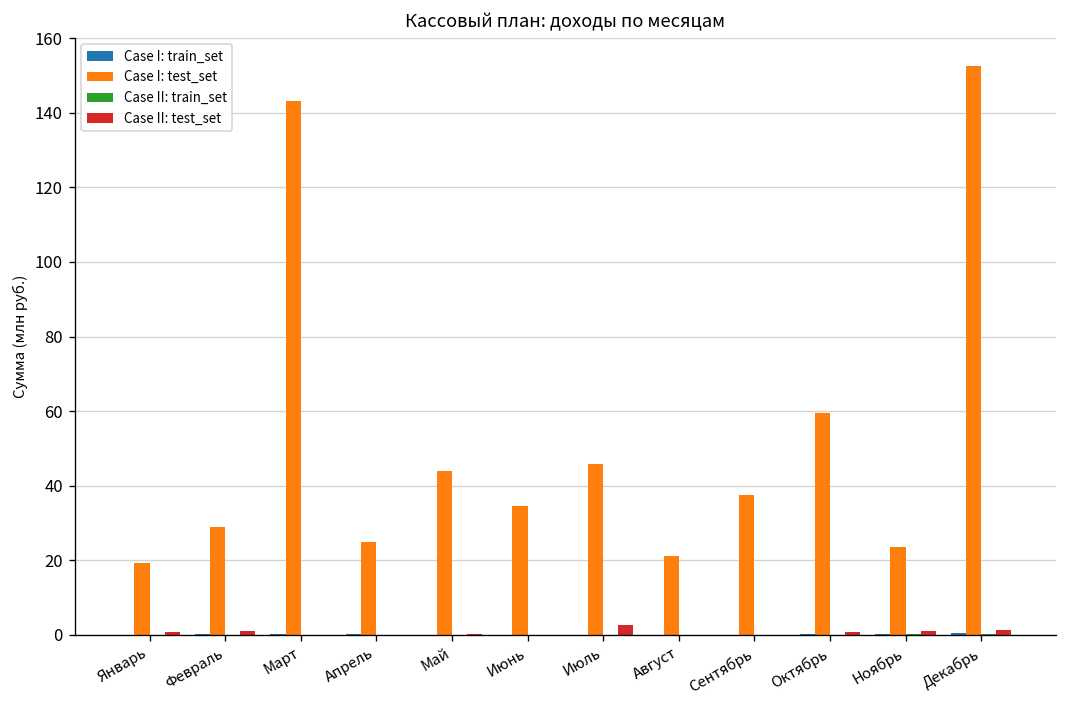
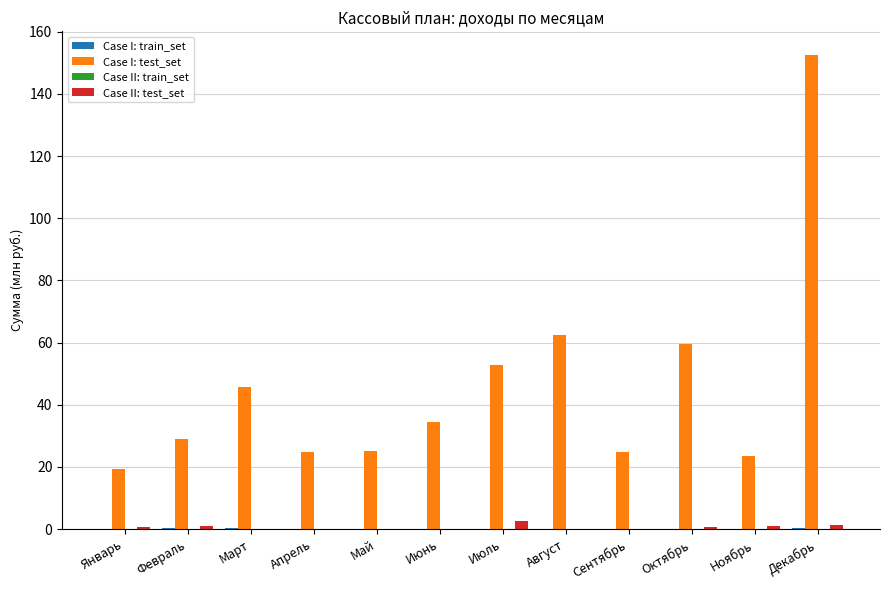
Case I: test_set, Март: 143 -> 46
Case I: test_set, Май: 44 -> 25
Case I: test_set, Июль: 46 -> 53
Case I: test_set, Август: 21 -> 62
Case I: test_set, Сентябрь: 38 -> 25
